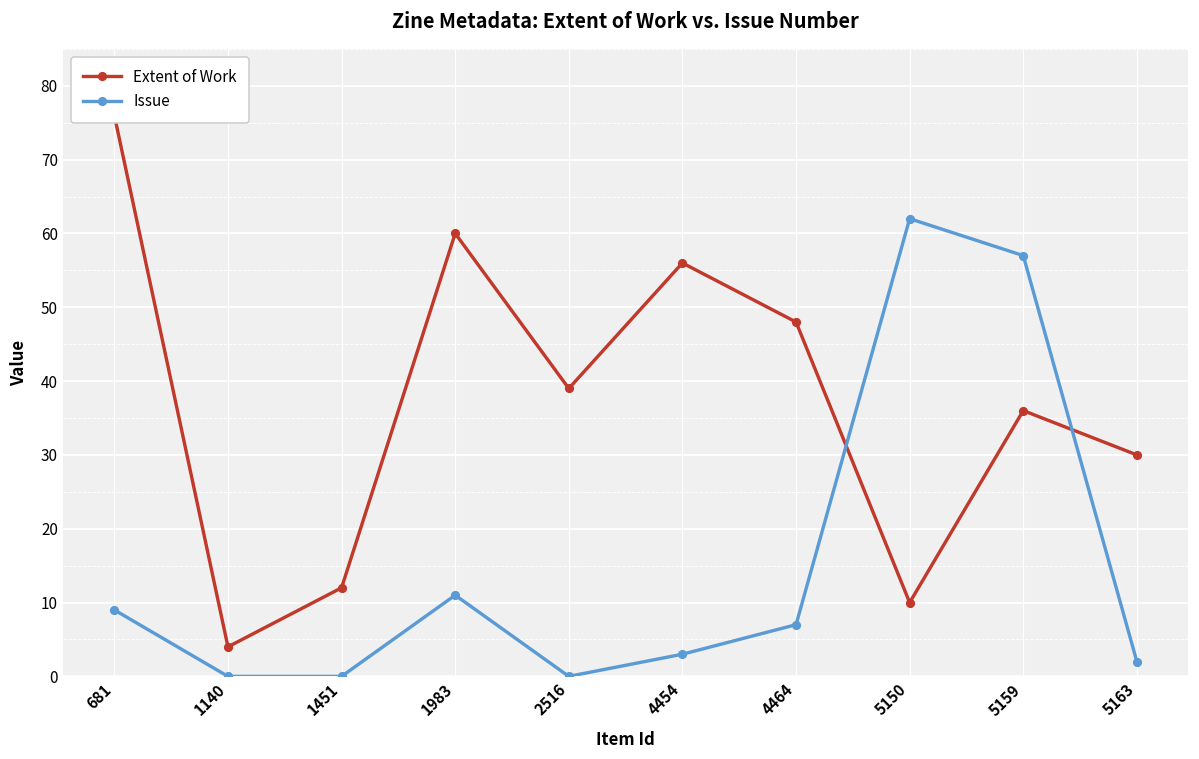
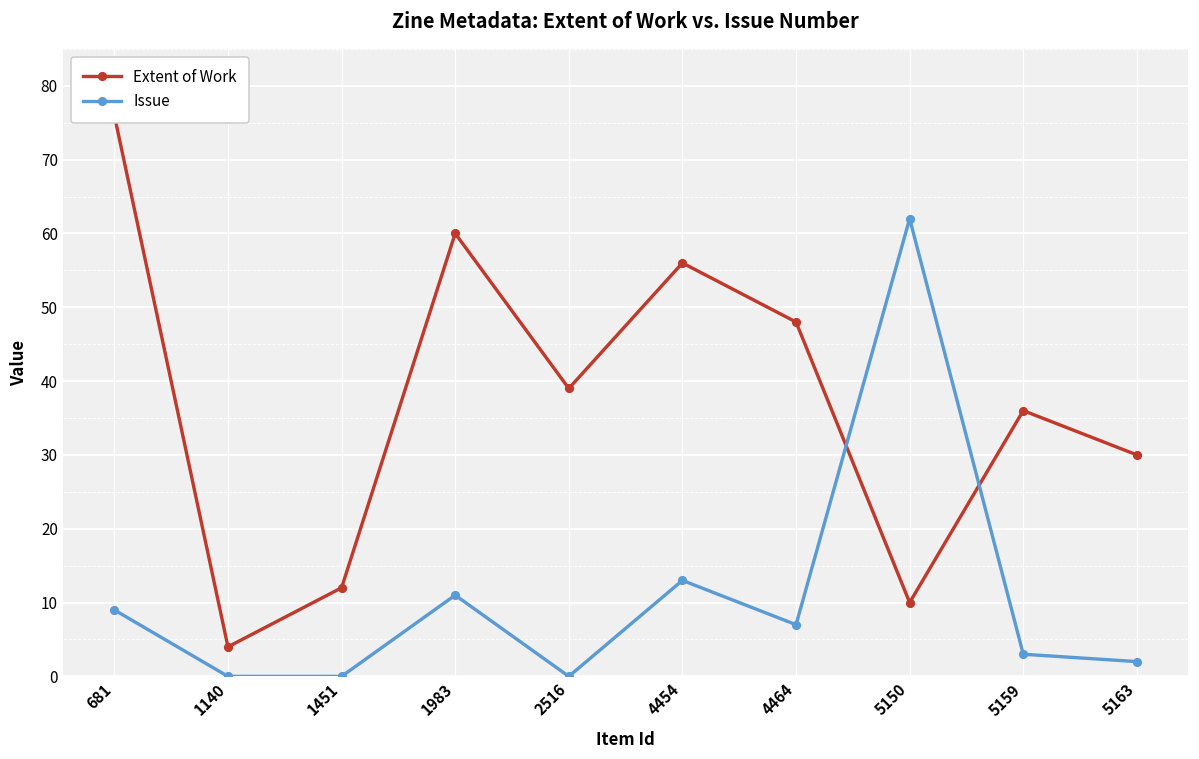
Issue, 4454: 3 -> 13
Issue, 5159: 57 -> 3
